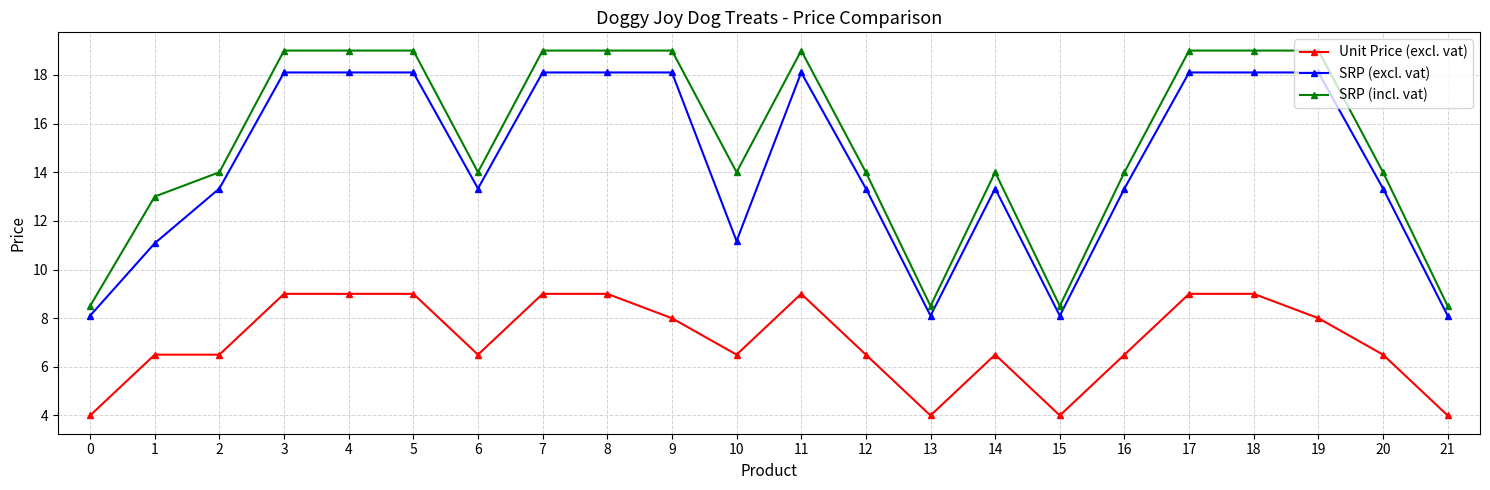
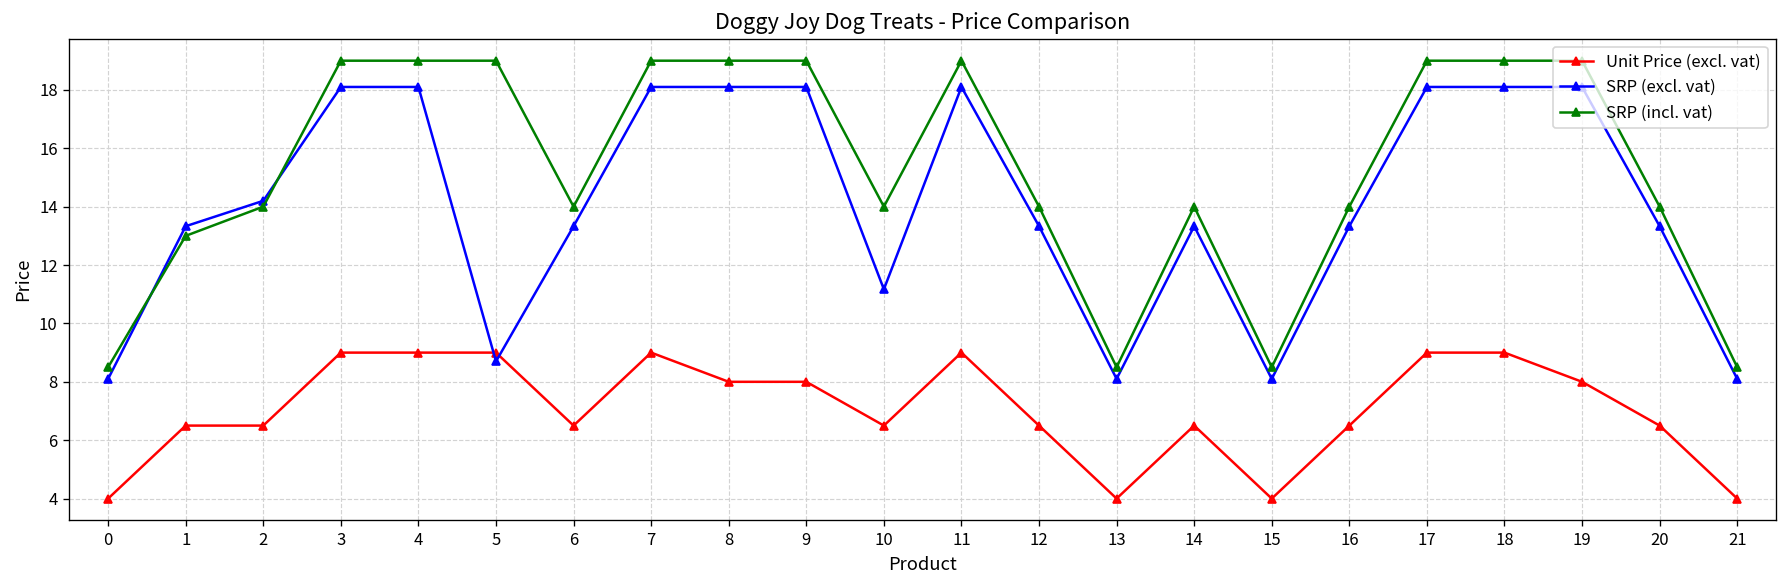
SRP (excl. vat), 1: 11.1 -> 13.3
SRP (excl. vat), 2: 13.3 -> 14.2
SRP (excl. vat), 5: 18.1 -> 8.7
Unit Price (excl. vat), 8: 9 -> 8
